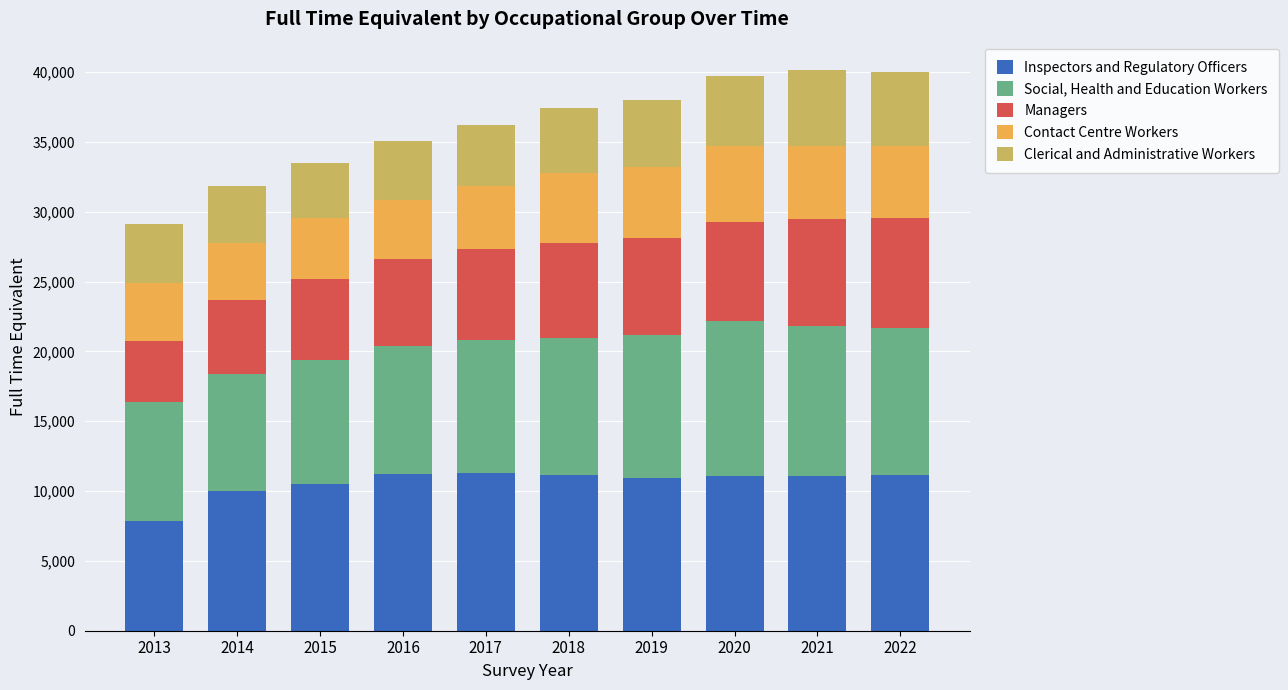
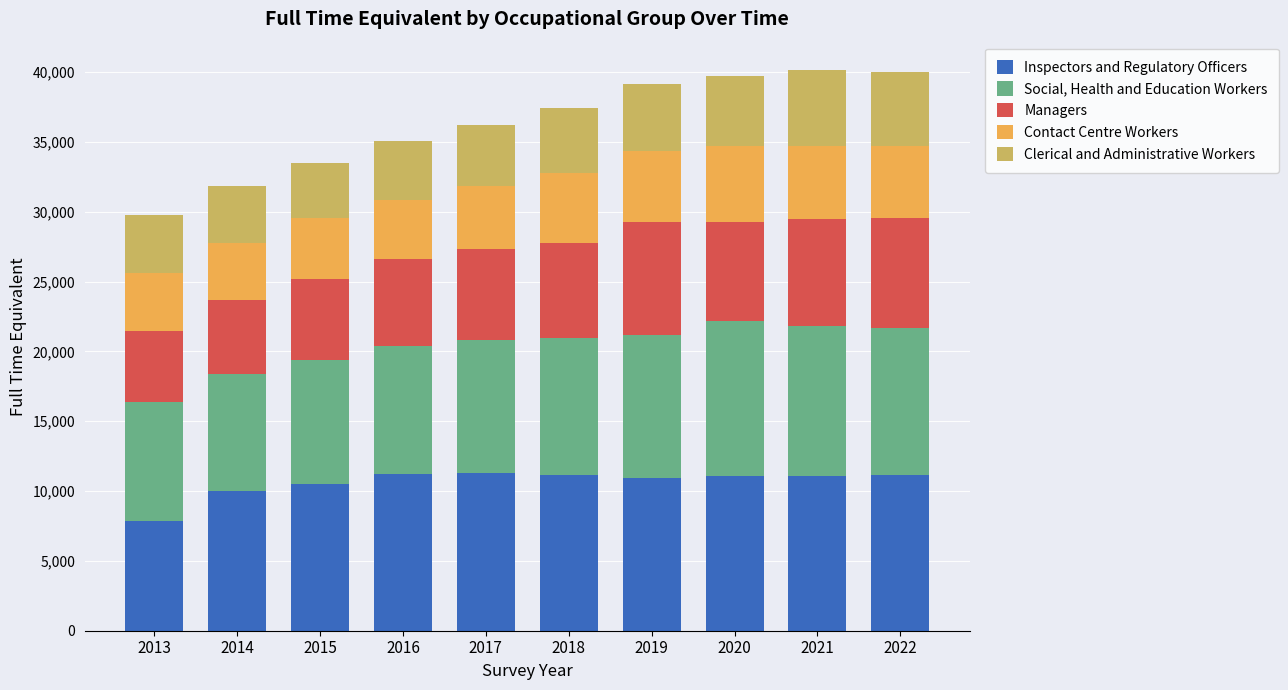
Managers, 2013: 4,400 -> 5,100
Managers, 2019: 7,000 -> 8,100
